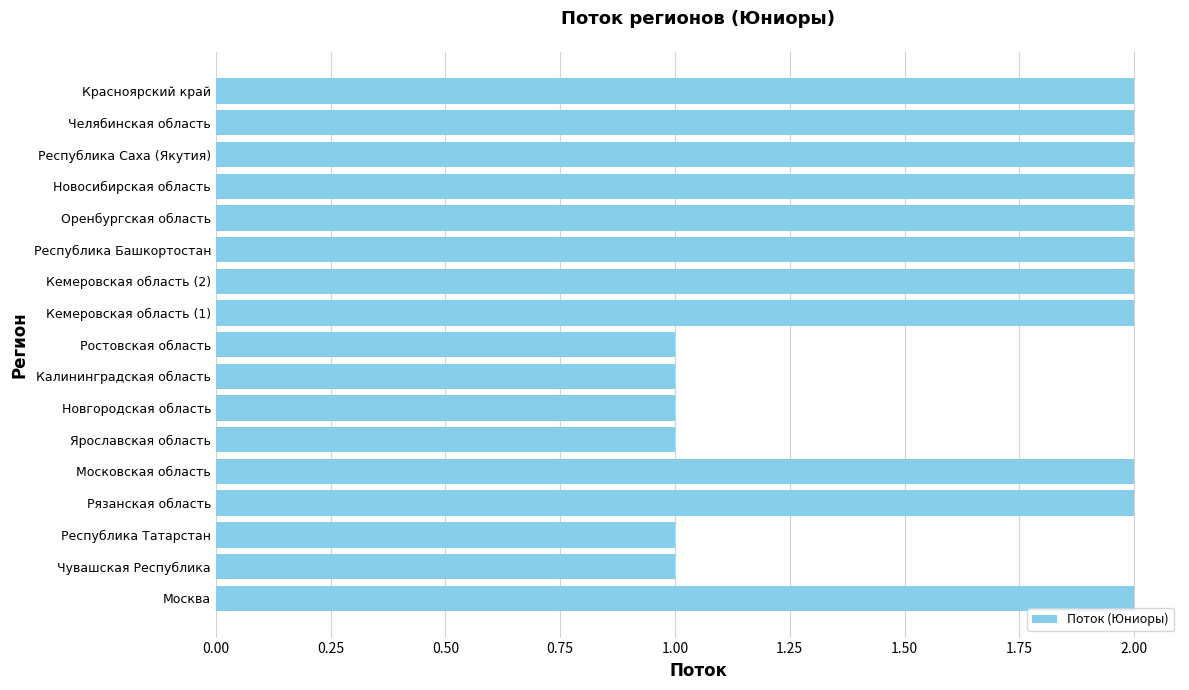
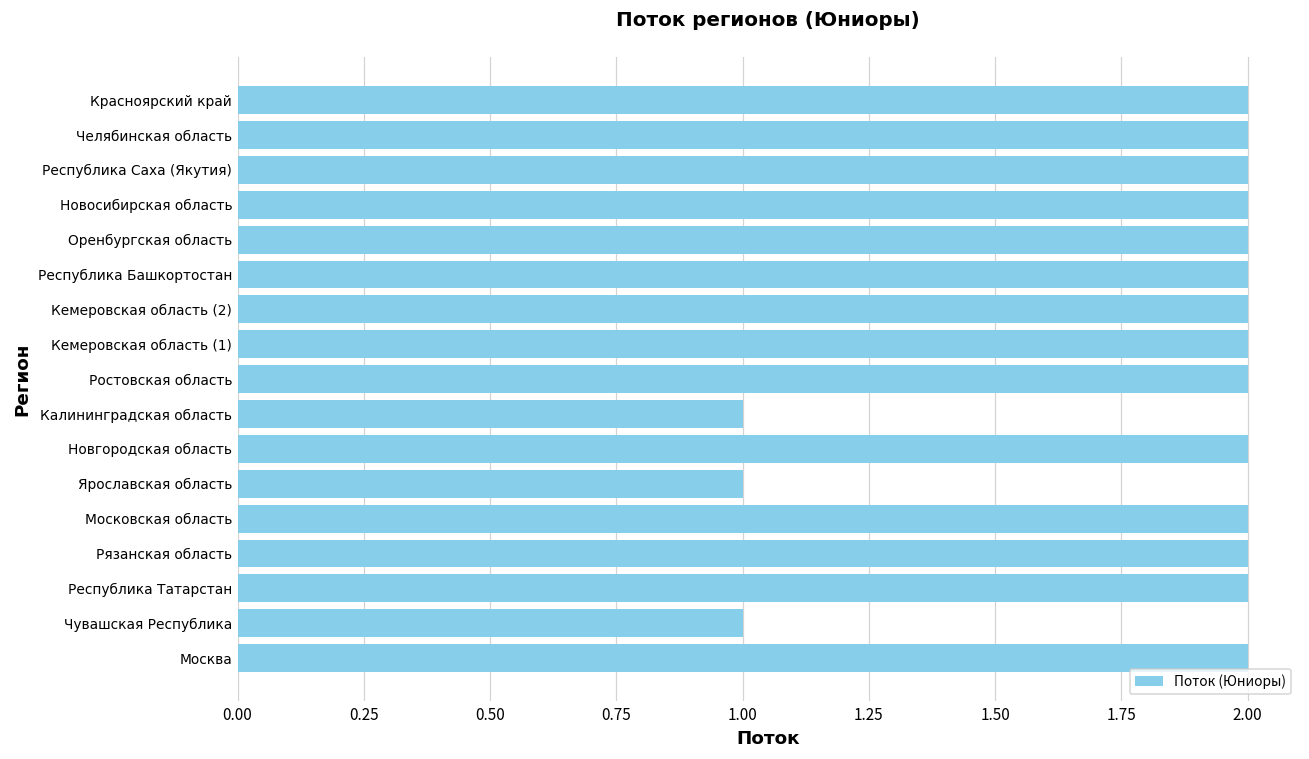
Ростовская область: 1 -> 2
Новгородская область: 1 -> 2
Республика Татарстан: 1 -> 2
